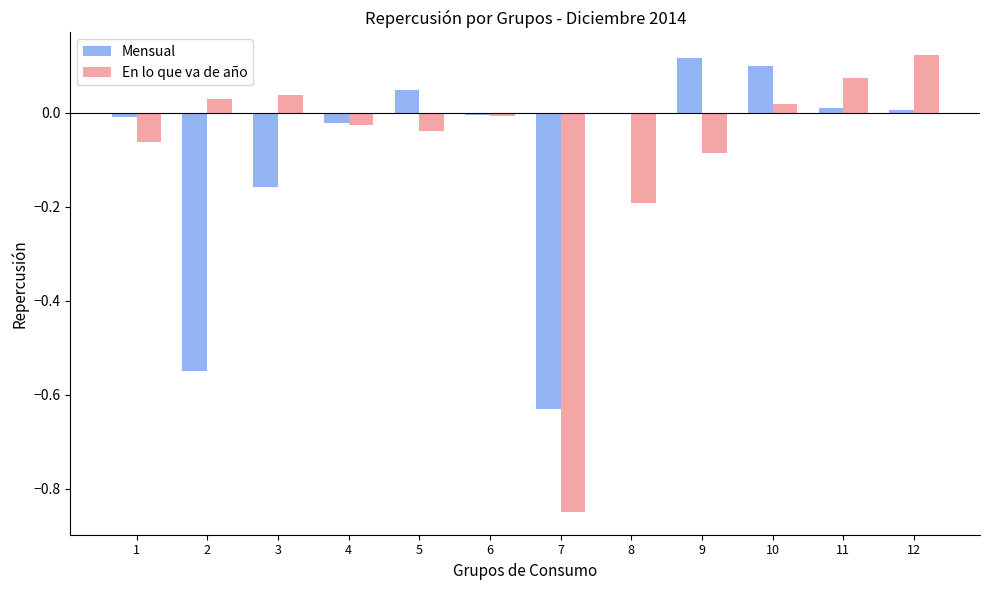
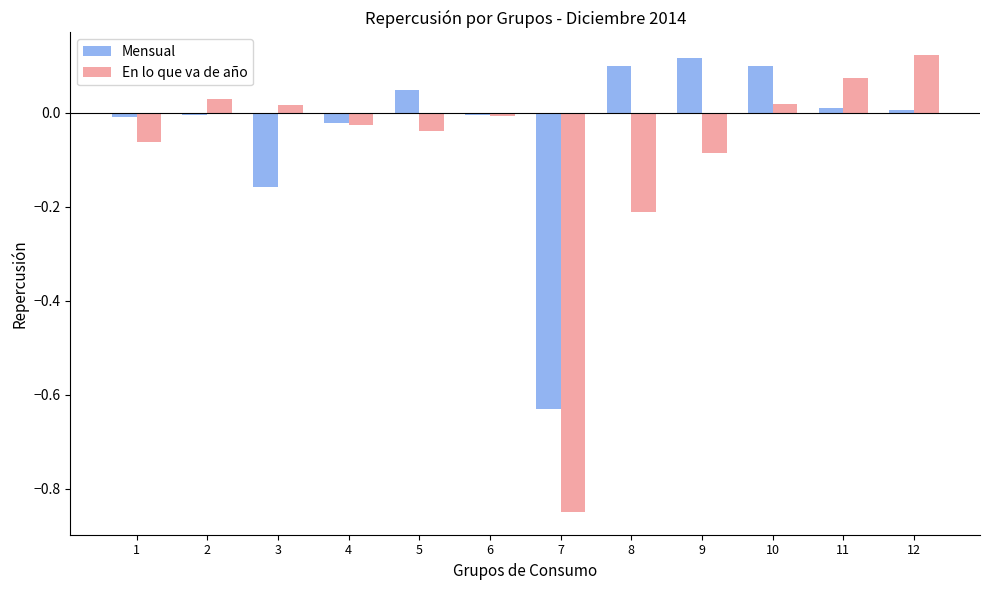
Mensual, 2: -0.55 -> -0.01
En lo que va de año, 3: 0.04 -> 0.02
Mensual, 8: 0.0 -> 0.1
En lo que va de año, 8: -0.19 -> -0.21
